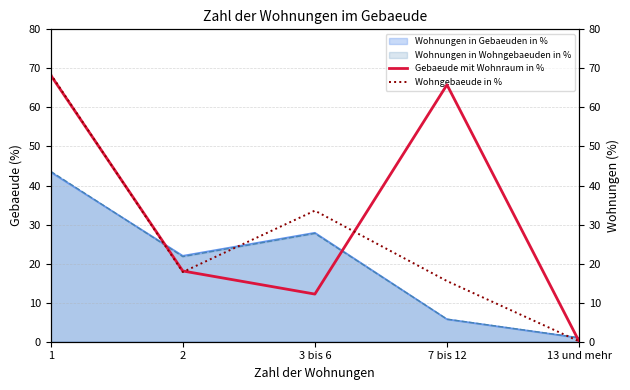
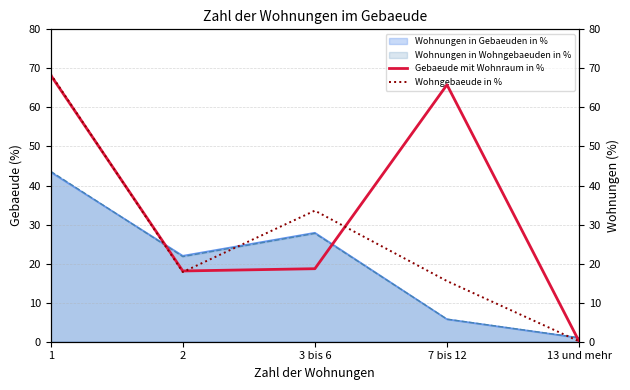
Gebaeude mit Wohnraum in %, 3 bis 6: 12 -> 19
